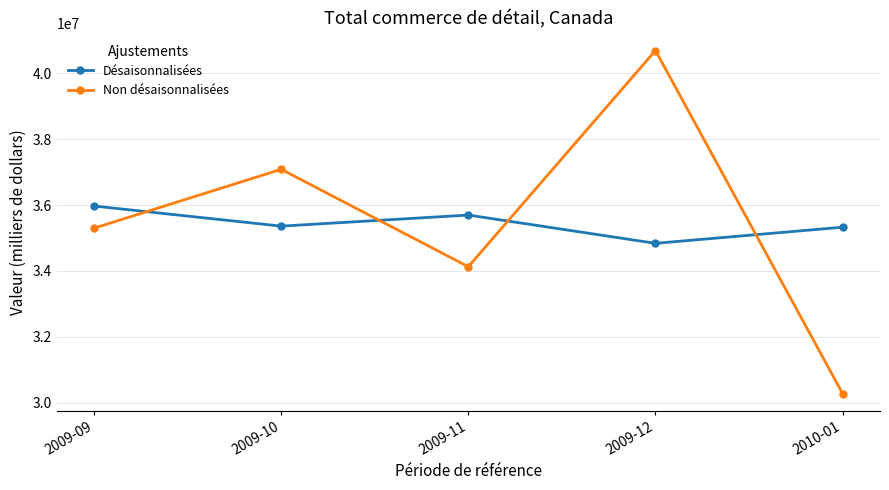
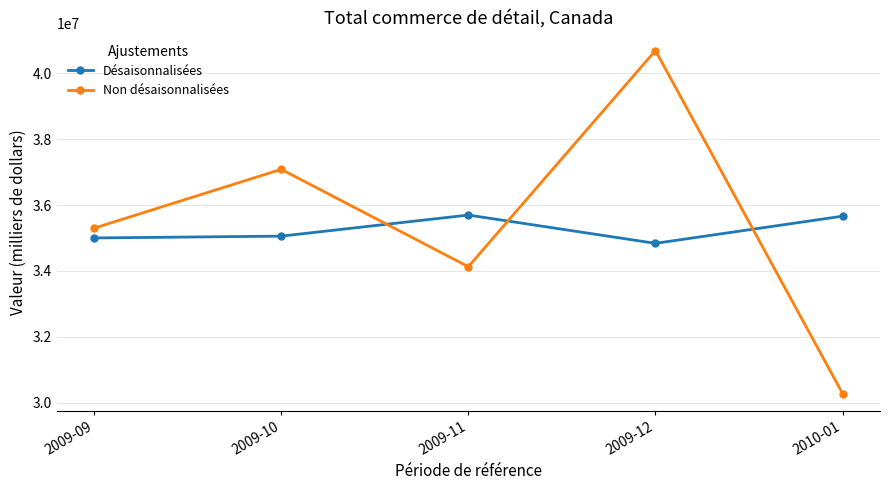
Désaisonnalisées, 2009-09: 36000000 -> 35000000
Désaisonnalisées, 2009-10: 35400000 -> 35100000
Désaisonnalisées, 2010-01: 35300000 -> 35700000
